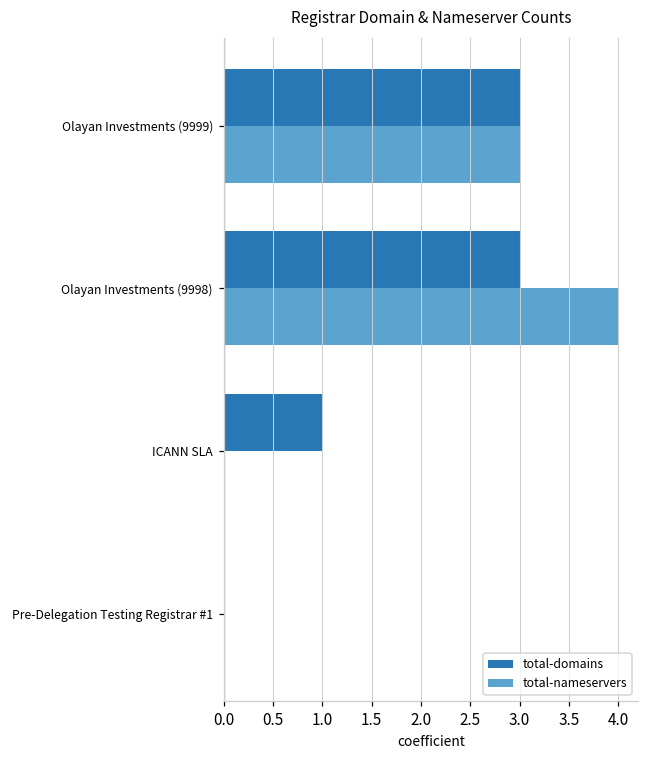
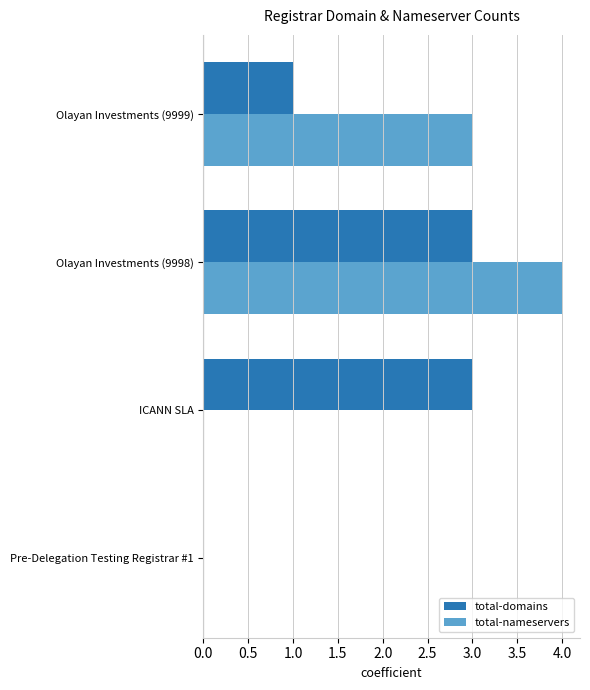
total-domains, Olayan Investments (9999): 3 -> 1
total-domains, ICANN SLA: 1 -> 3
